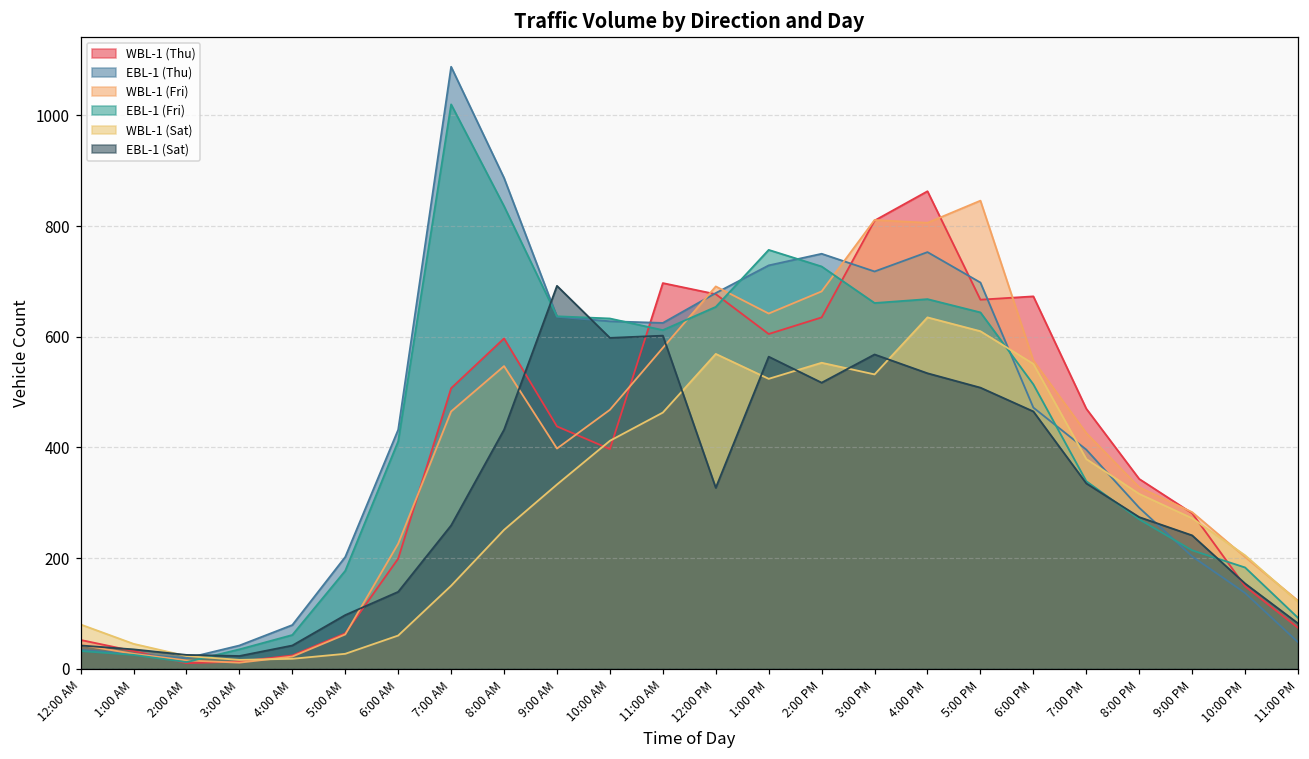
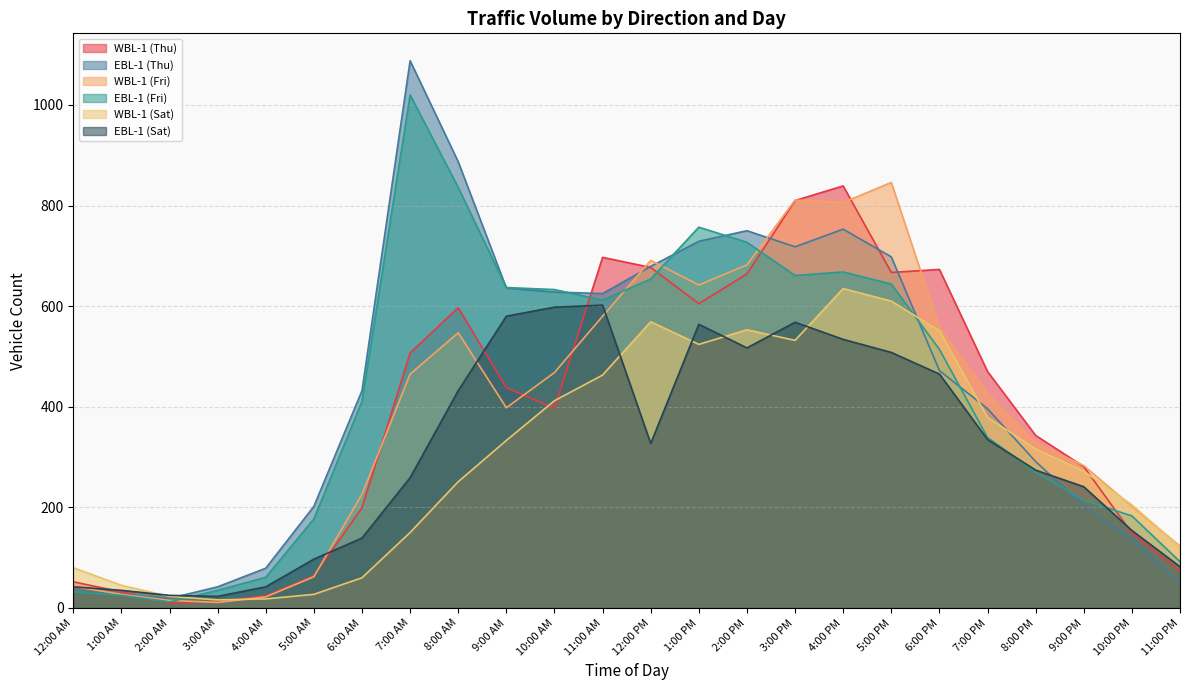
EBL-1 (Sat), 9:00 AM: 690 -> 580
WBL-1 (Thu), 2:00 PM: 640 -> 660
WBL-1 (Thu), 4:00 PM: 860 -> 840
